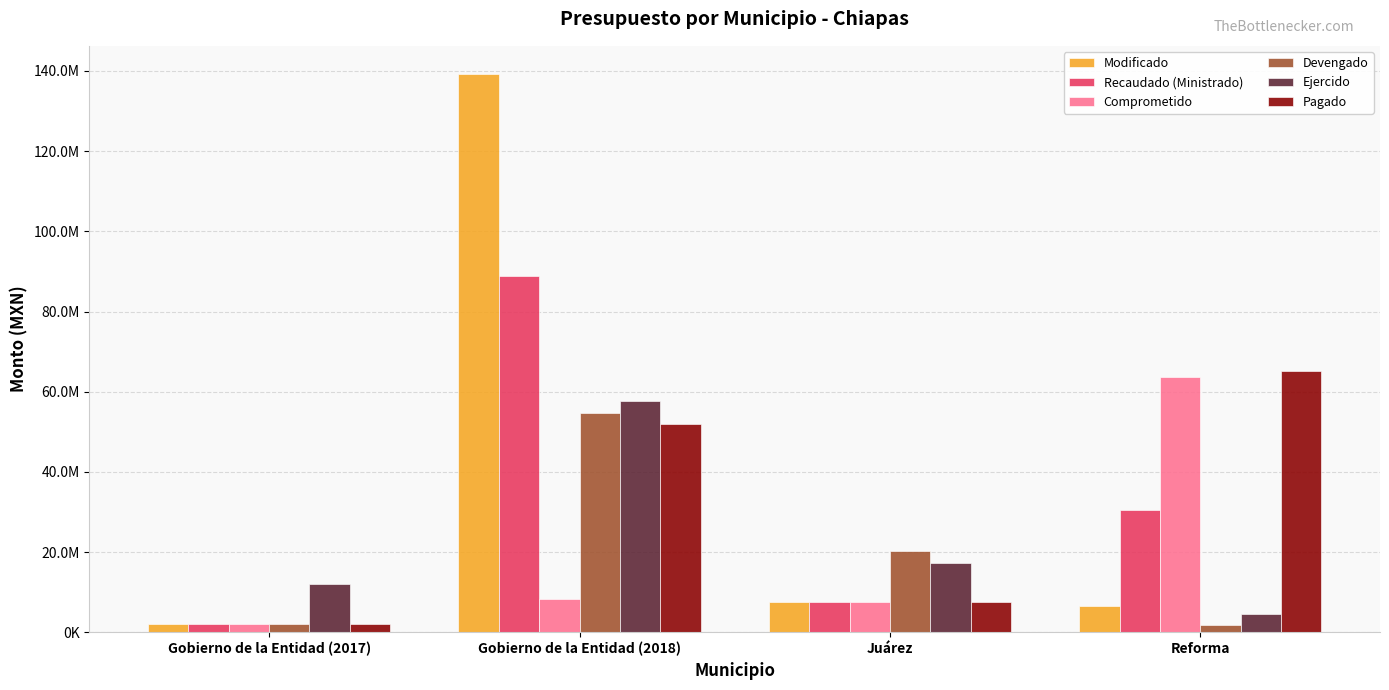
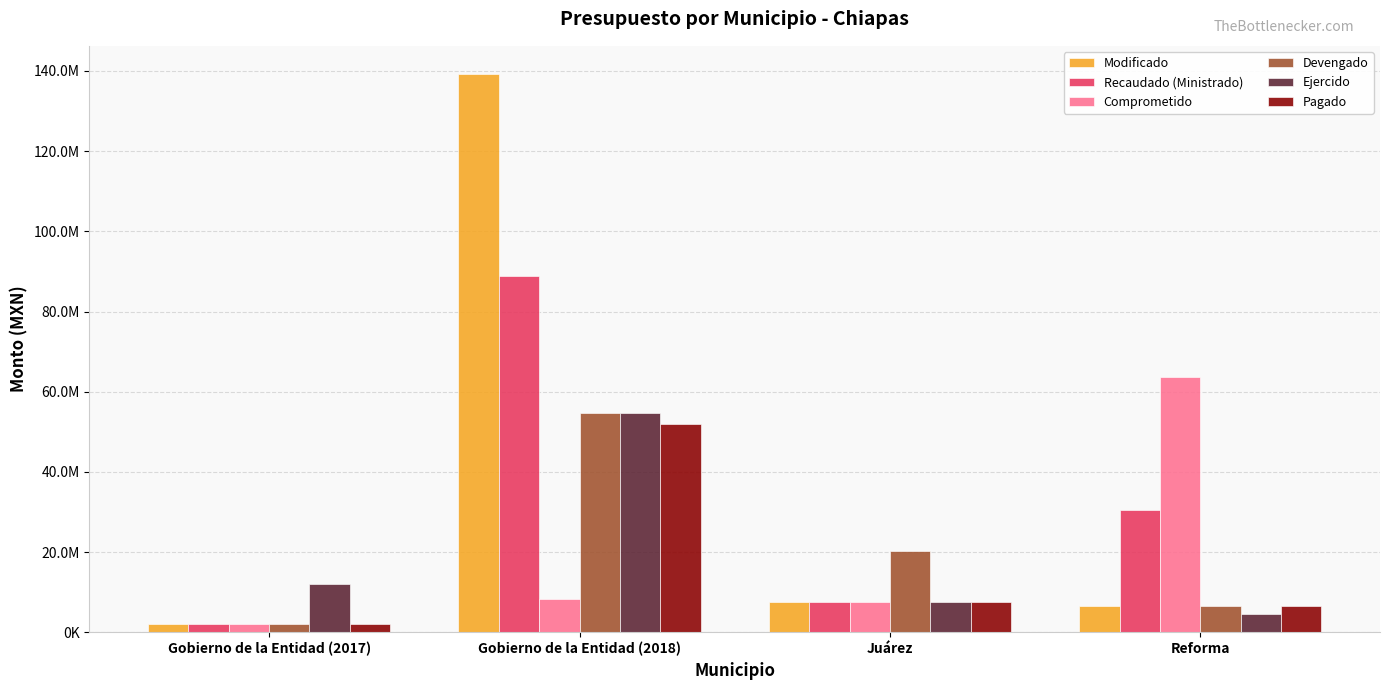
Ejercido, Gobierno de la Entidad (2018): 58000000 -> 55000000
Ejercido, Juárez: 17000000 -> 8000000
Devengado, Reforma: 2000000 -> 7000000
Pagado, Reforma: 65000000 -> 7000000
